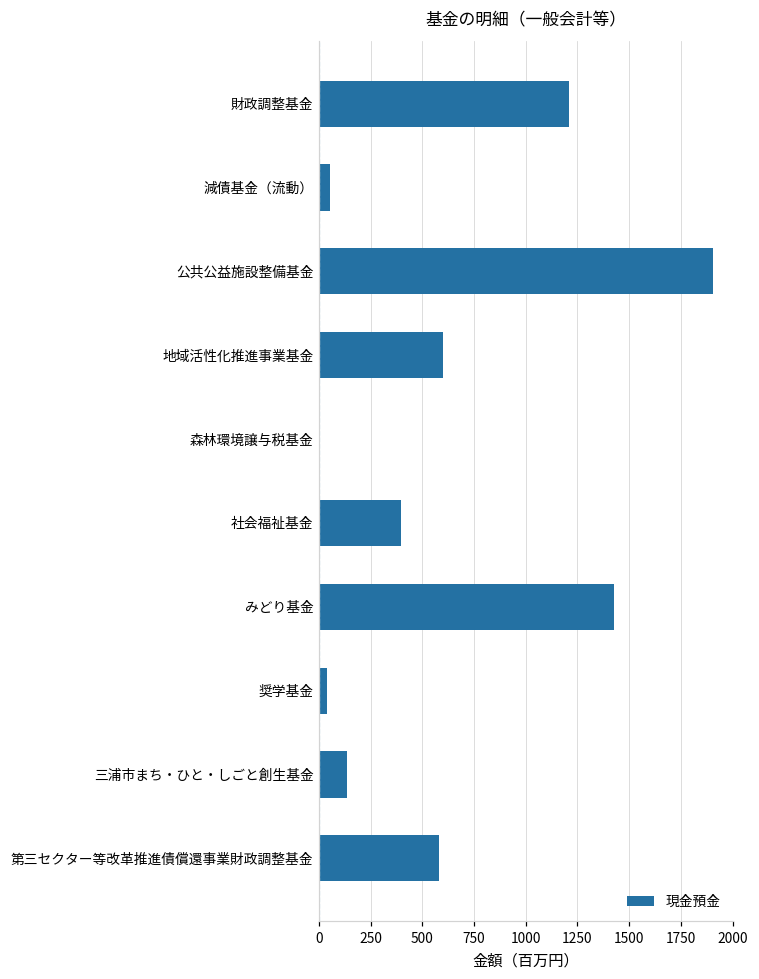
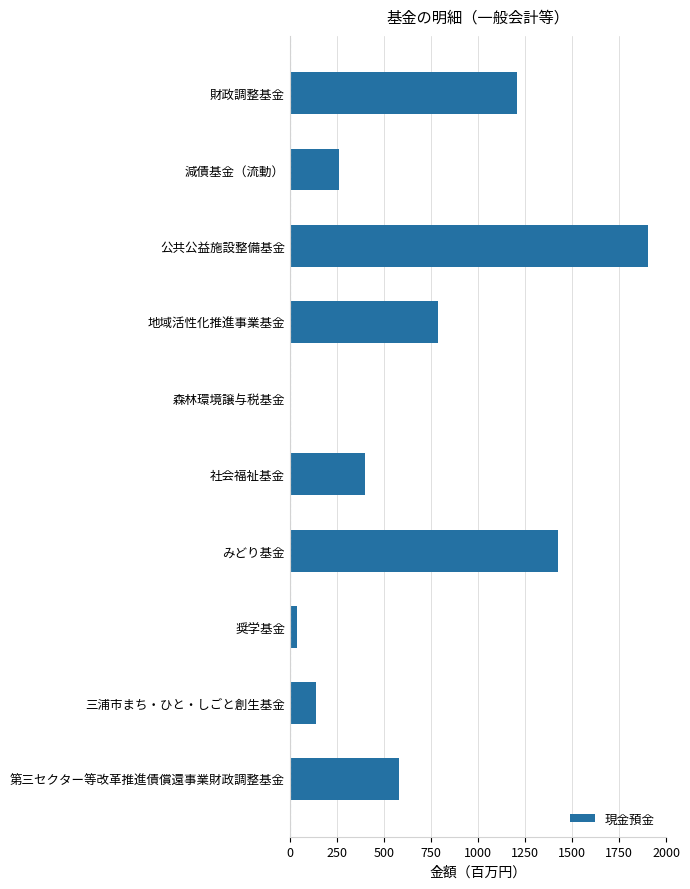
減債基金（流動）: 50 -> 260
地域活性化推進事業基金: 600 -> 790
